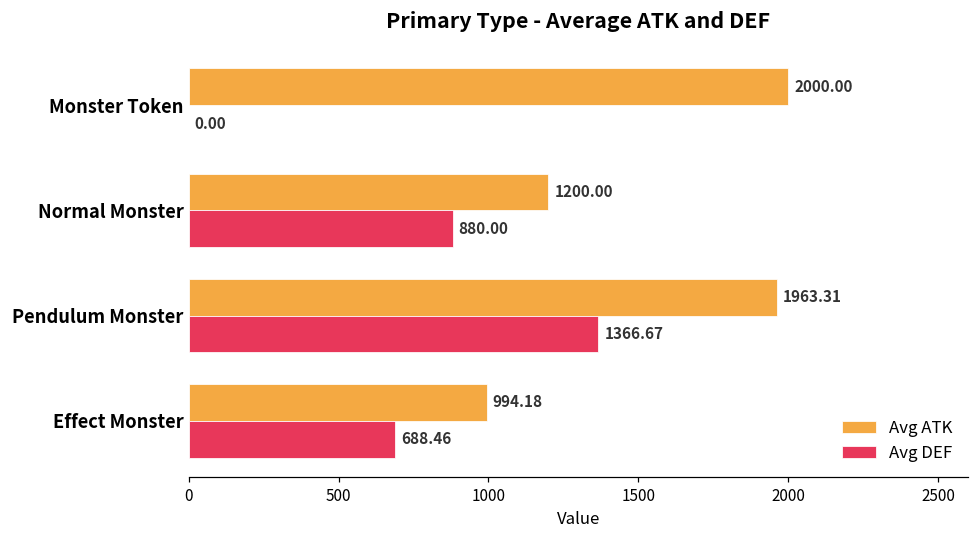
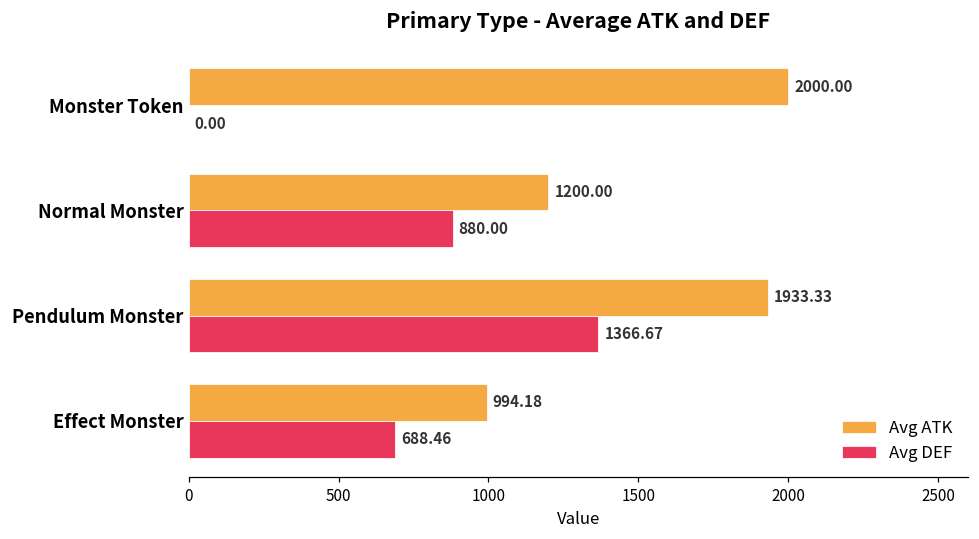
Avg ATK, Pendulum Monster: 1963.31 -> 1933.33
